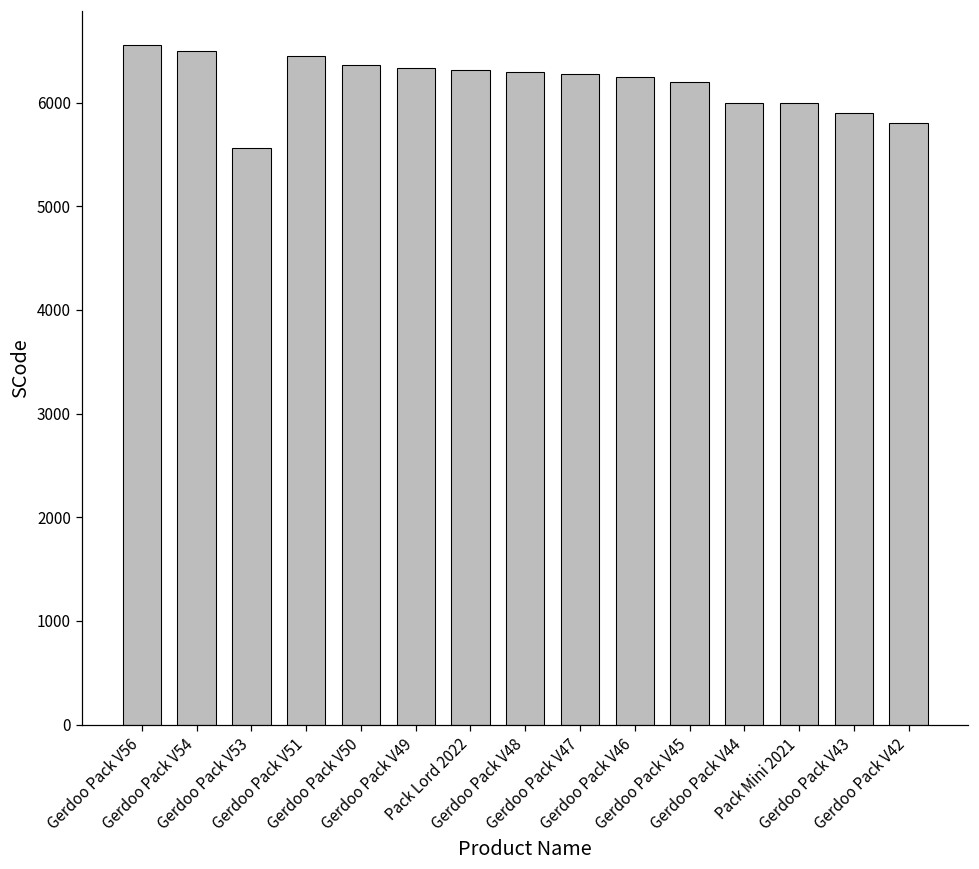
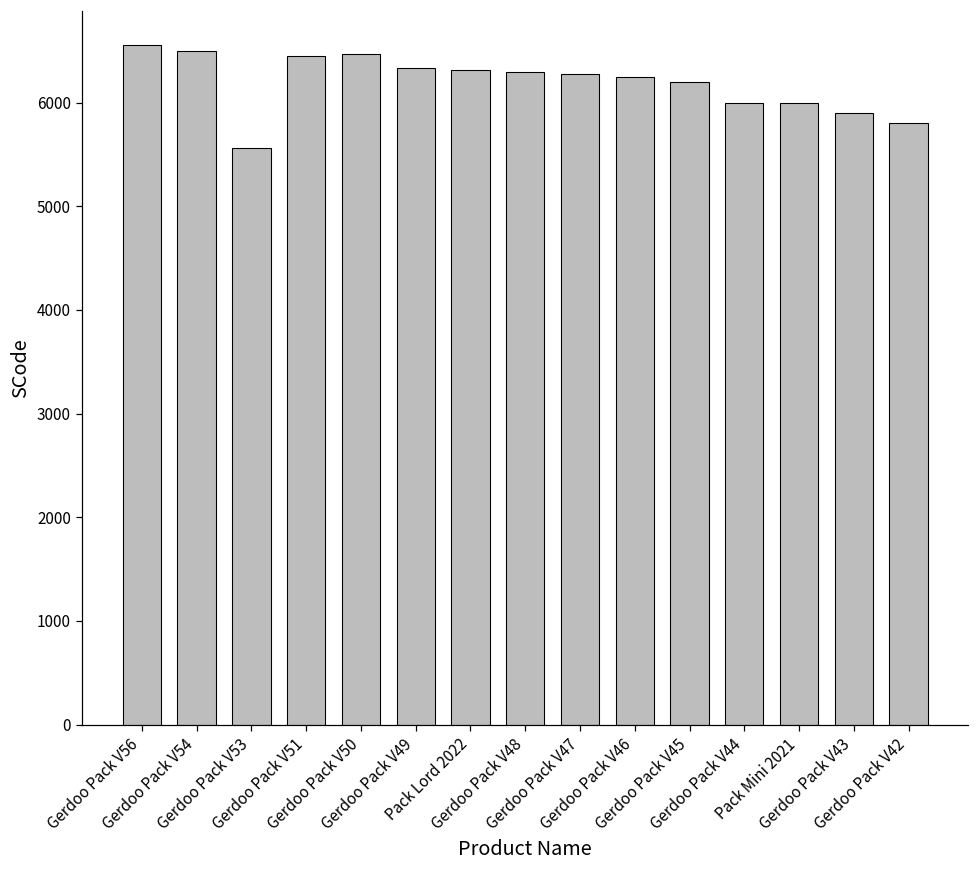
Gerdoo Pack V50: 6400 -> 6500
